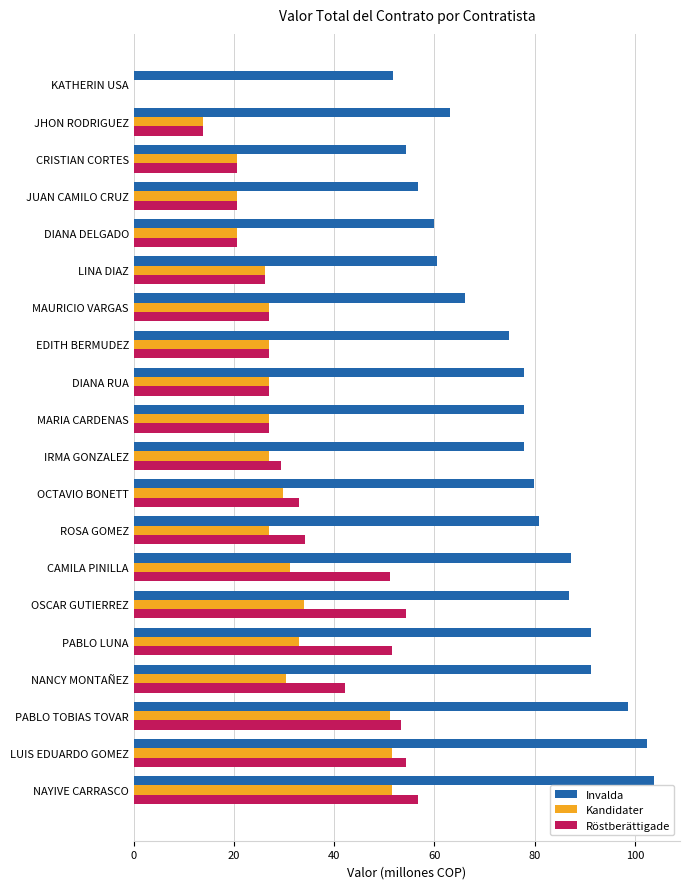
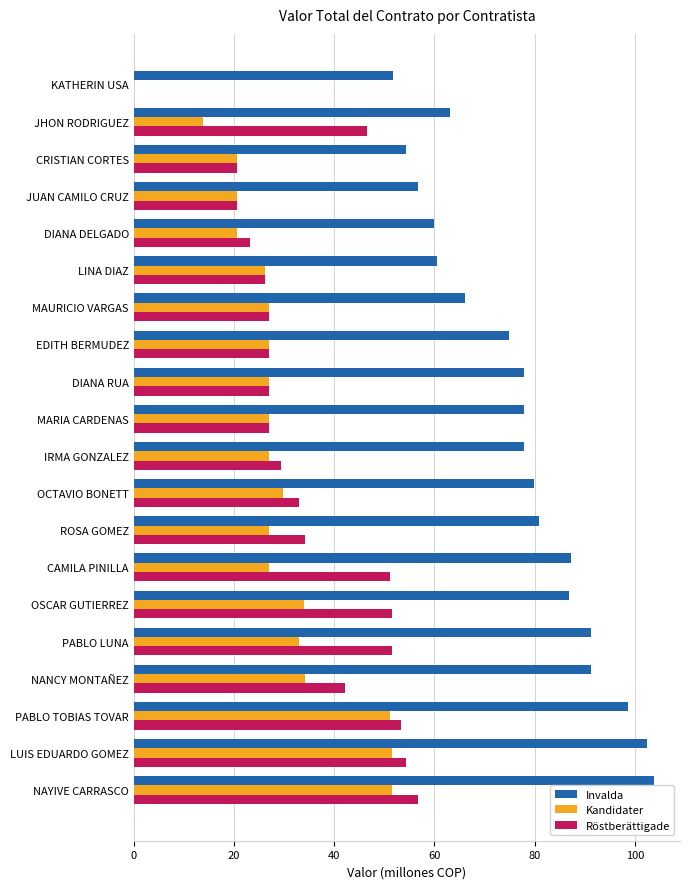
Röstberättigade, JHON RODRIGUEZ: 14 -> 47
Röstberättigade, DIANA DELGADO: 21 -> 23
Kandidater, CAMILA PINILLA: 31 -> 27
Röstberättigade, OSCAR GUTIERREZ: 54 -> 52
Kandidater, NANCY MONTAÑEZ: 30 -> 34
